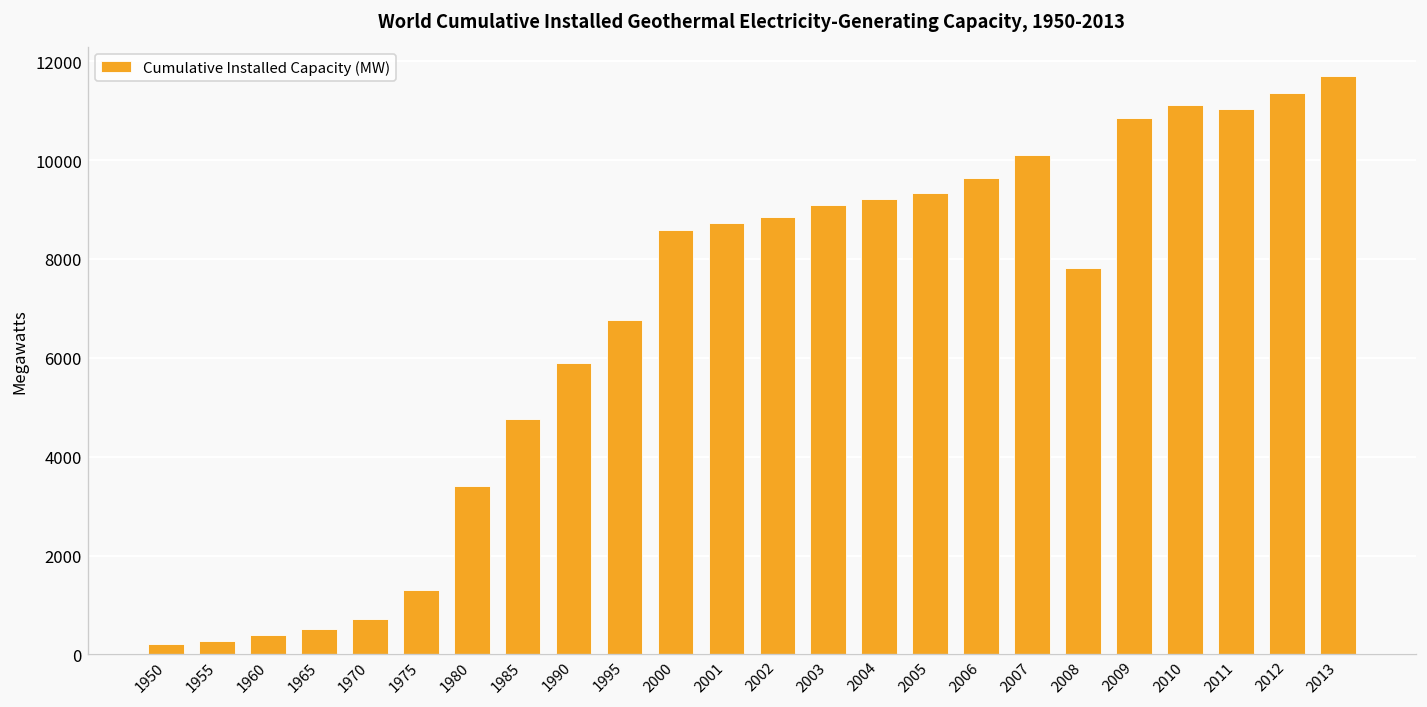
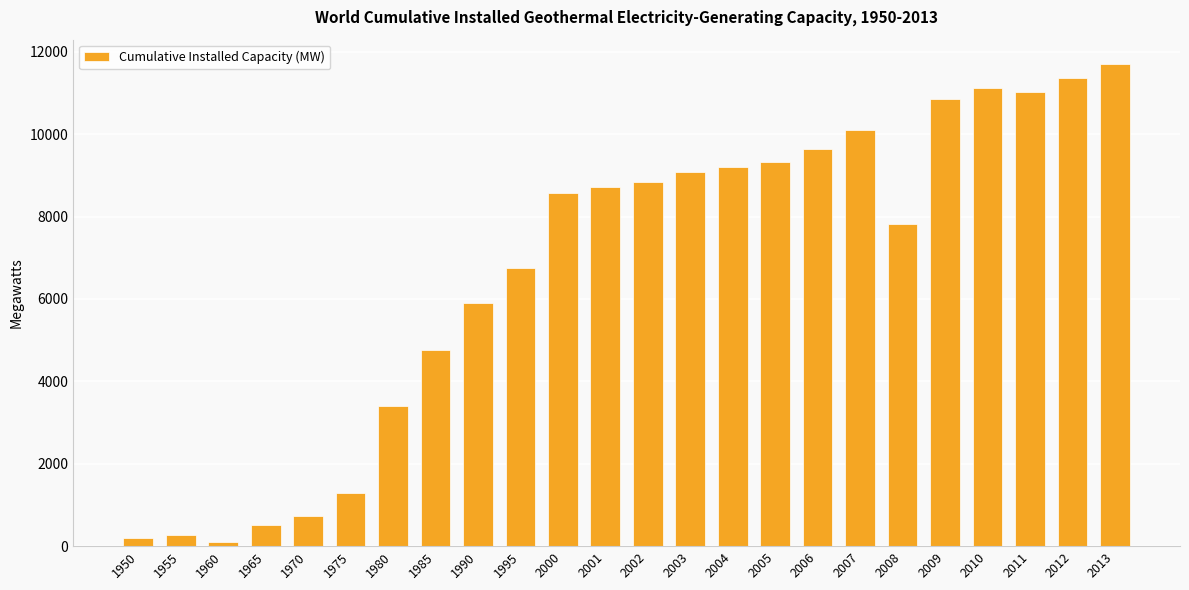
1960: 400 -> 100
